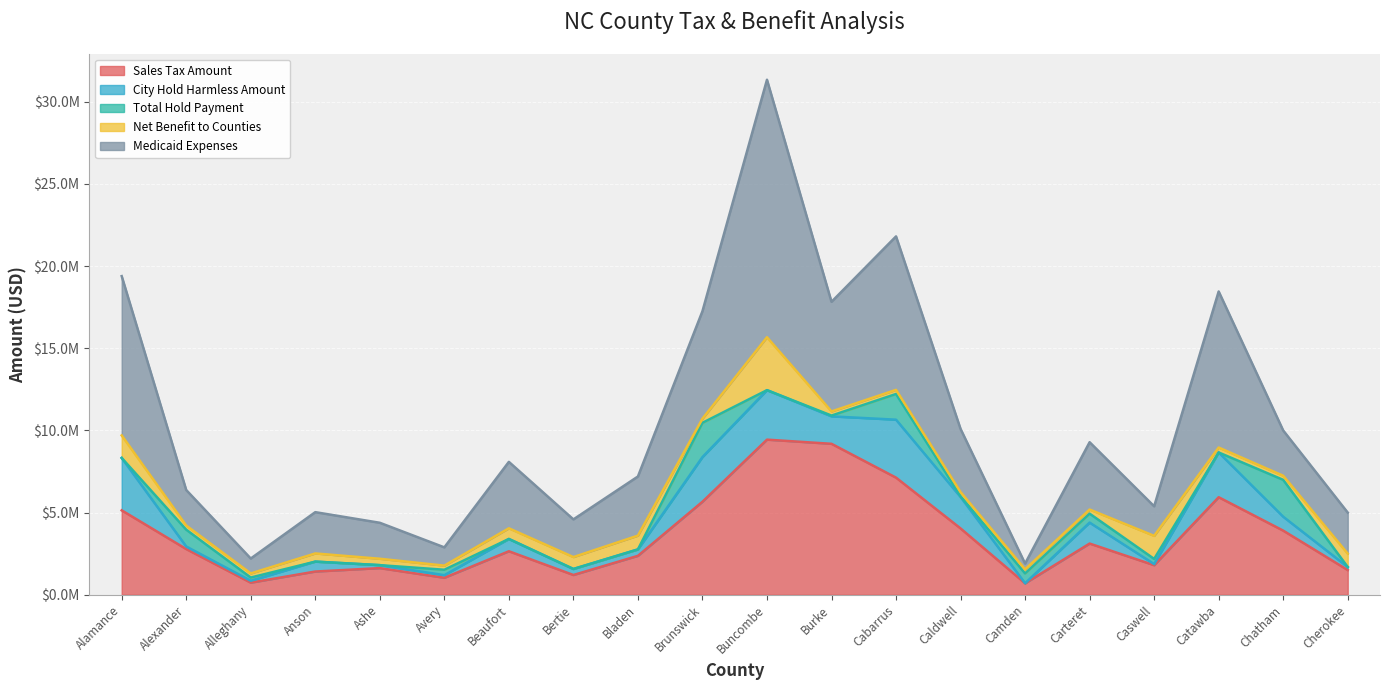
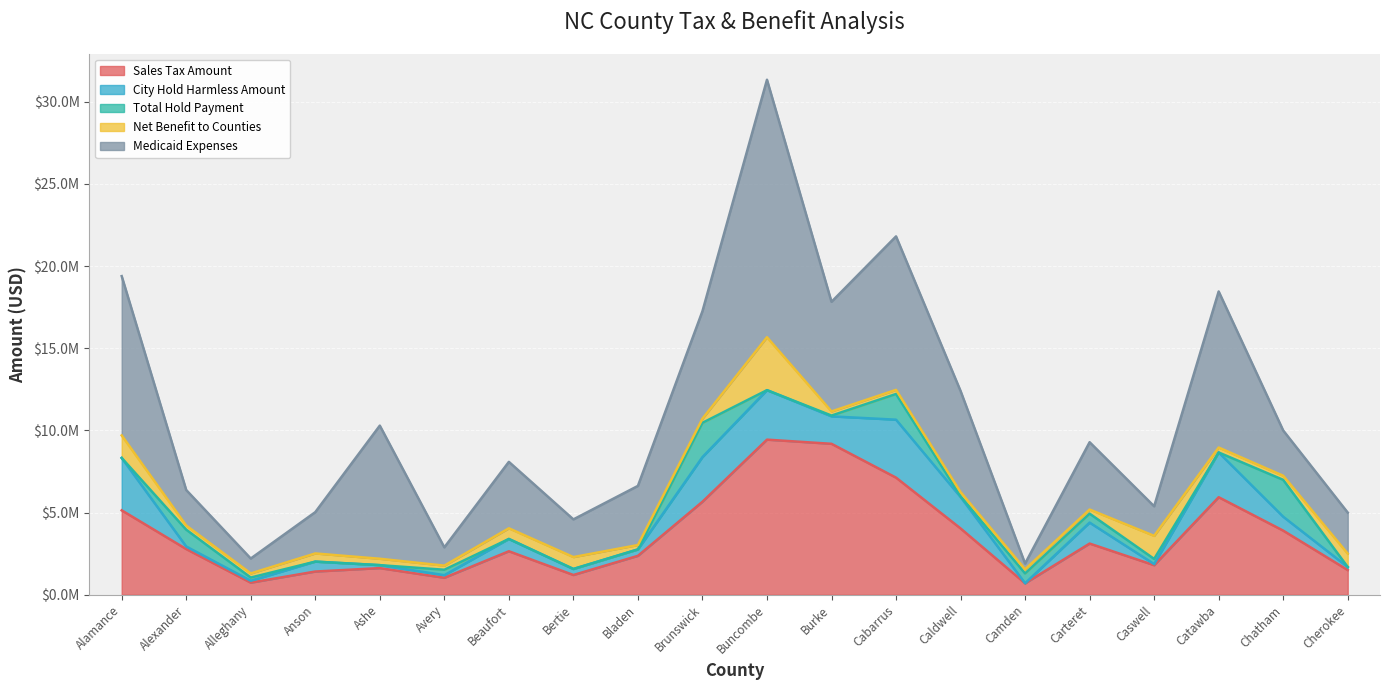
Medicaid Expenses, Ashe: $2200000 -> $8100000
Net Benefit to Counties, Bladen: $800000 -> $300000
Medicaid Expenses, Caldwell: $3800000 -> $6200000
